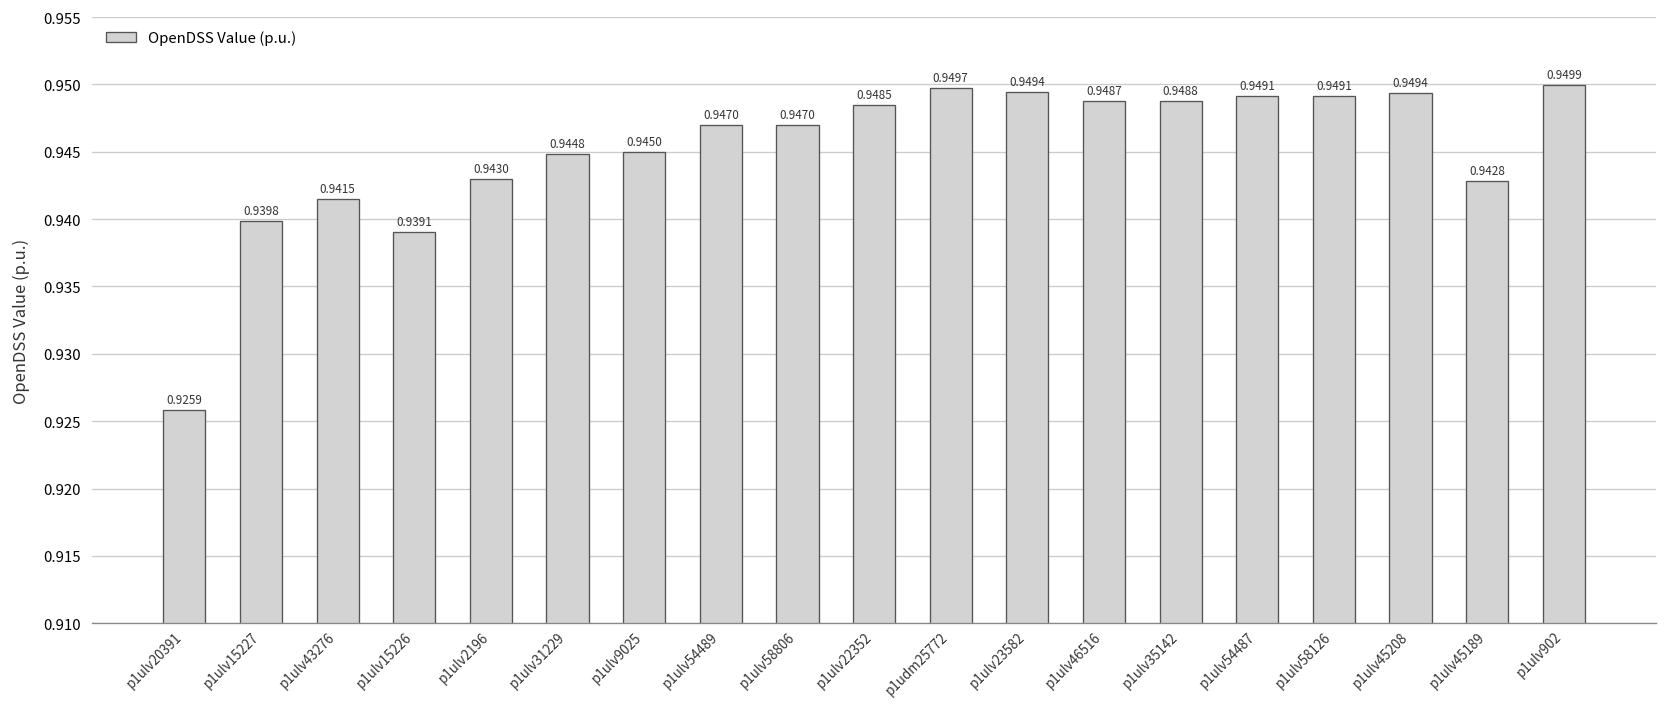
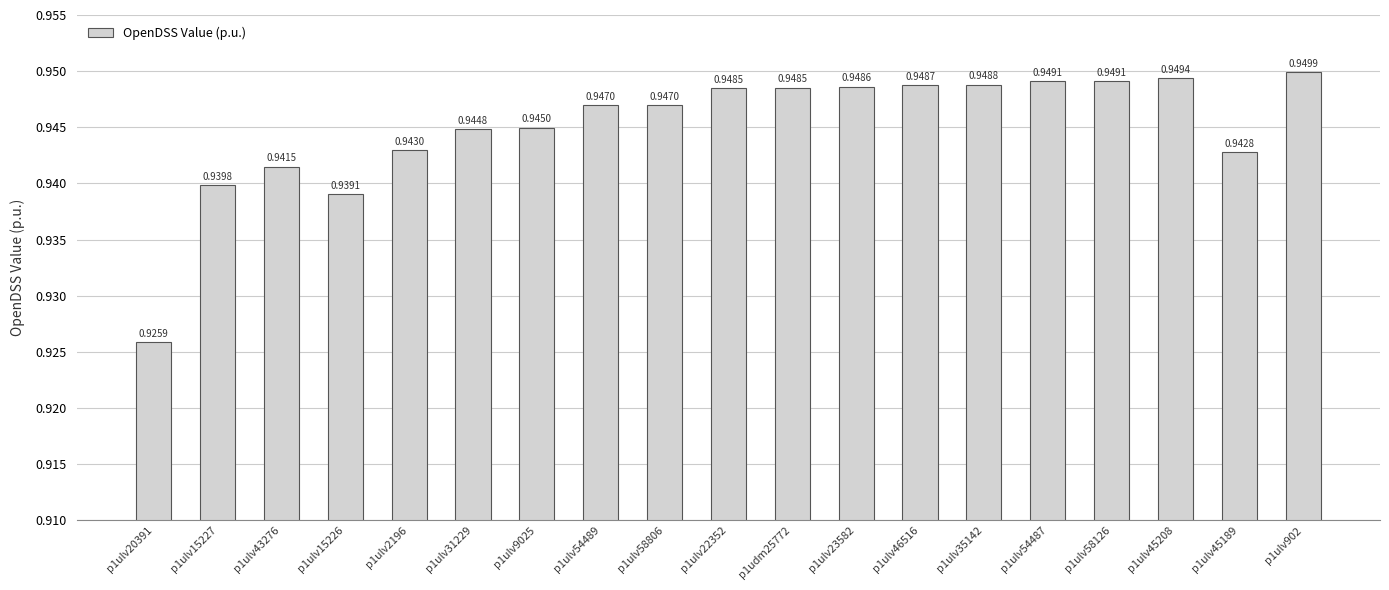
p1udm25772: 0.9497 -> 0.9485
p1ulv23582: 0.9494 -> 0.9486
